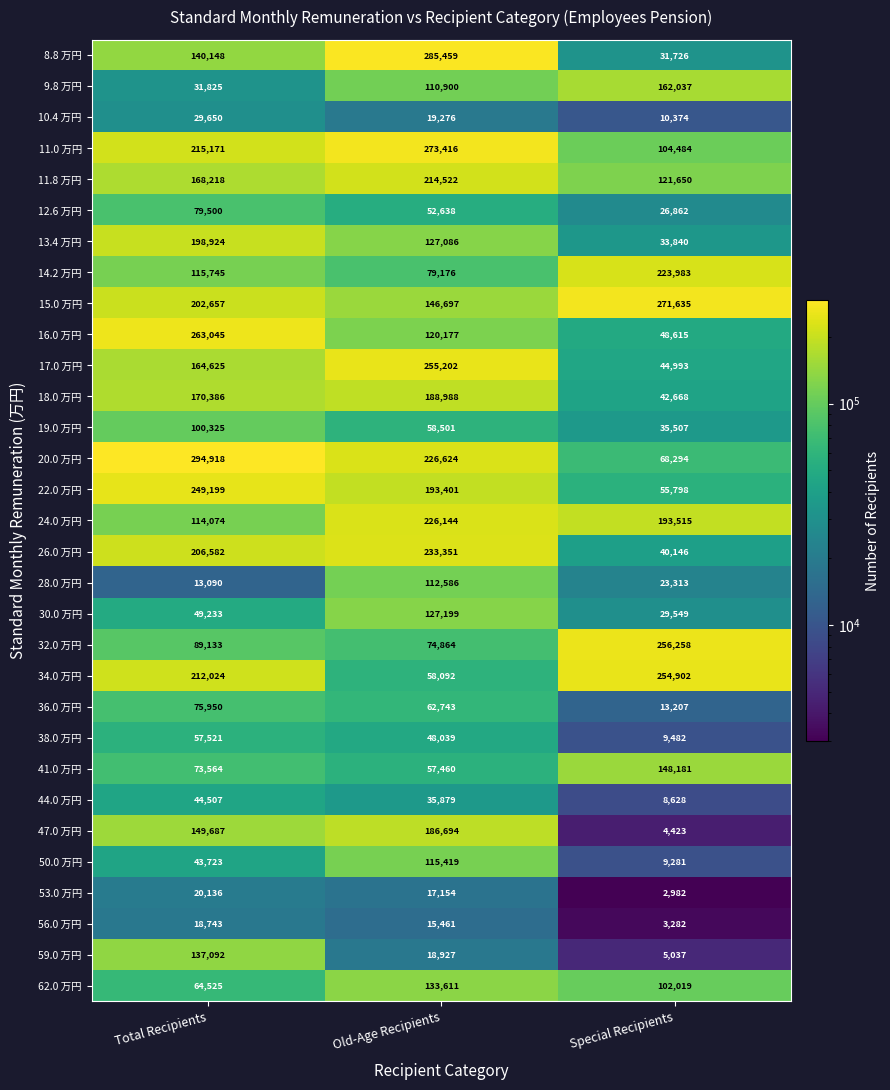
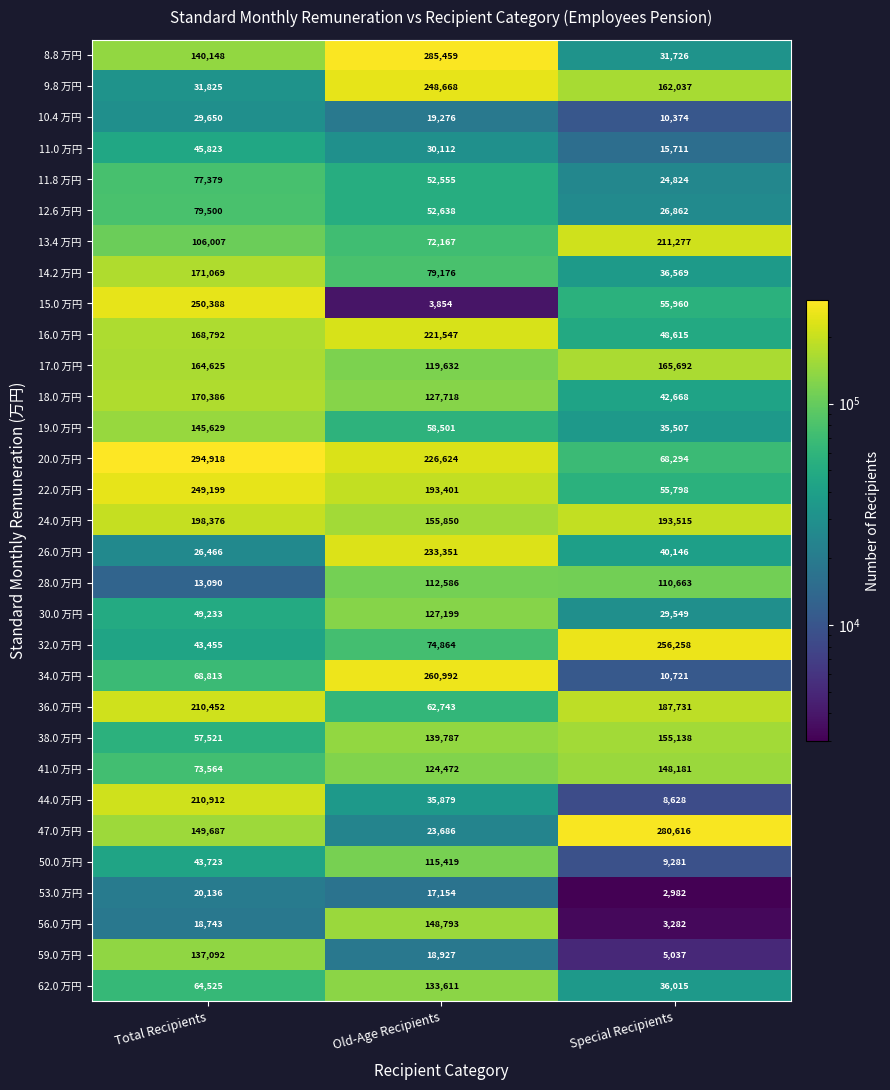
9.8 万円, Old-Age Recipients: 110,900 -> 248,668
11.0 万円, Total Recipients: 215,171 -> 45,823
11.0 万円, Old-Age Recipients: 273,416 -> 30,112
11.0 万円, Special Recipients: 104,484 -> 15,711
11.8 万円, Total Recipients: 168,218 -> 77,379
11.8 万円, Old-Age Recipients: 214,522 -> 52,555
11.8 万円, Special Recipients: 121,650 -> 24,824
13.4 万円, Total Recipients: 198,924 -> 106,007
13.4 万円, Old-Age Recipients: 127,086 -> 72,167
13.4 万円, Special Recipients: 33,840 -> 211,277
14.2 万円, Total Recipients: 115,745 -> 171,069
14.2 万円, Special Recipients: 223,983 -> 36,569
15.0 万円, Total Recipients: 202,657 -> 250,388
15.0 万円, Old-Age Recipients: 146,697 -> 3,854
15.0 万円, Special Recipients: 271,635 -> 55,960
16.0 万円, Total Recipients: 263,045 -> 168,792
16.0 万円, Old-Age Recipients: 120,177 -> 221,547
17.0 万円, Old-Age Recipients: 255,202 -> 119,632
17.0 万円, Special Recipients: 44,993 -> 165,692
18.0 万円, Old-Age Recipients: 188,988 -> 127,718
19.0 万円, Total Recipients: 100,325 -> 145,629
24.0 万円, Total Recipients: 114,074 -> 198,376
24.0 万円, Old-Age Recipients: 226,144 -> 155,850
26.0 万円, Total Recipients: 206,582 -> 26,466
28.0 万円, Special Recipients: 23,313 -> 110,663
32.0 万円, Total Recipients: 89,133 -> 43,455
34.0 万円, Total Recipients: 212,024 -> 68,813
34.0 万円, Old-Age Recipients: 58,092 -> 260,992
34.0 万円, Special Recipients: 254,902 -> 10,721
36.0 万円, Total Recipients: 75,950 -> 210,452
36.0 万円, Special Recipients: 13,207 -> 187,731
38.0 万円, Old-Age Recipients: 48,039 -> 139,787
38.0 万円, Special Recipients: 9,482 -> 155,138
41.0 万円, Old-Age Recipients: 57,460 -> 124,472
44.0 万円, Total Recipients: 44,507 -> 210,912
47.0 万円, Old-Age Recipients: 186,694 -> 23,686
47.0 万円, Special Recipients: 4,423 -> 280,616
56.0 万円, Old-Age Recipients: 15,461 -> 148,793
62.0 万円, Special Recipients: 102,019 -> 36,015
